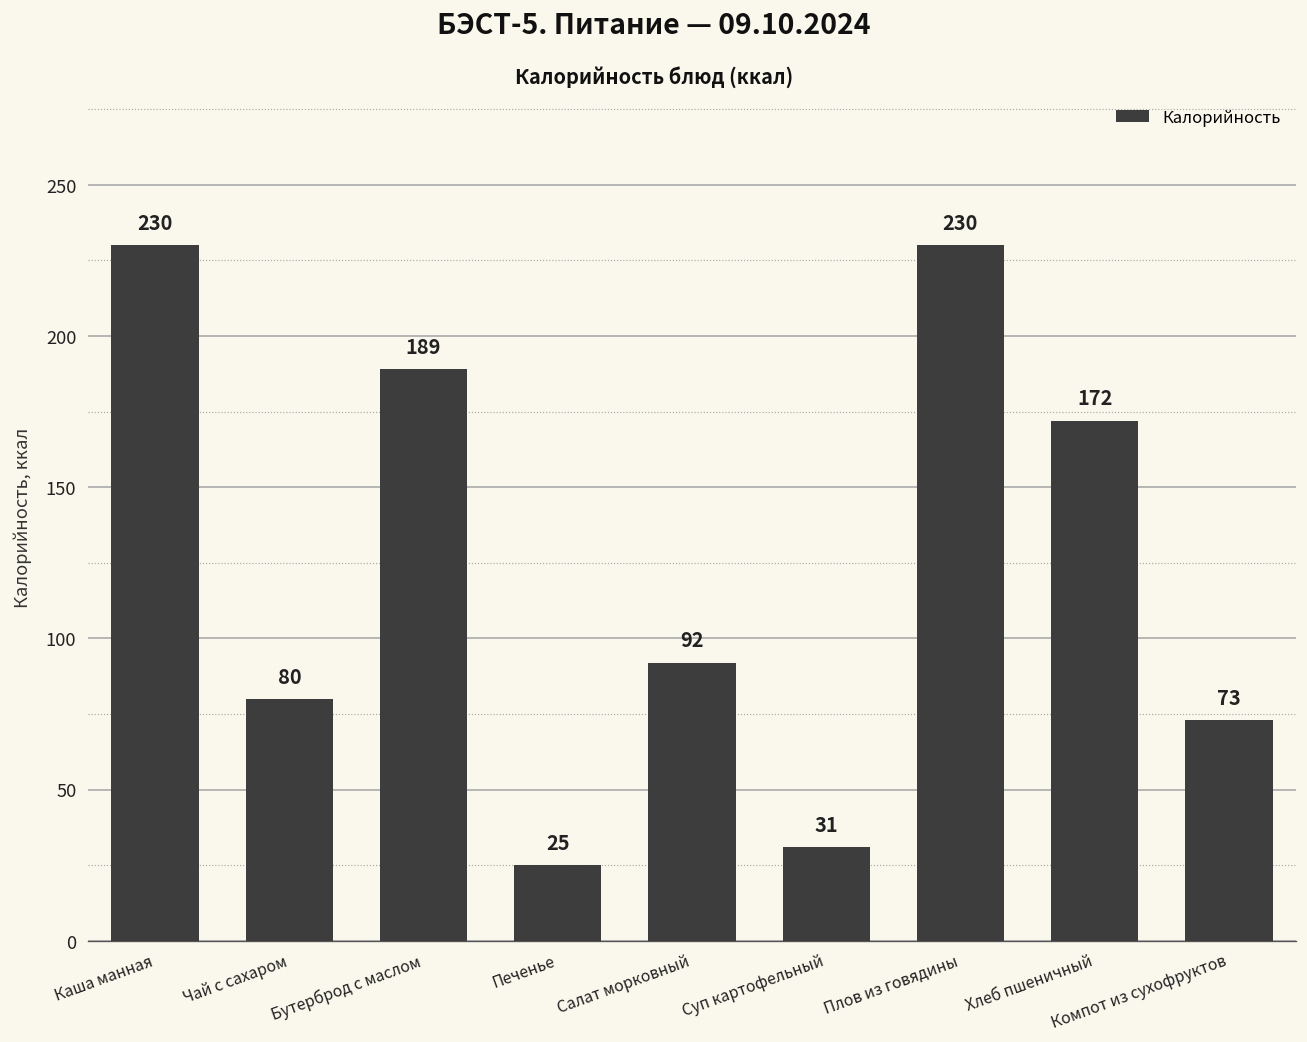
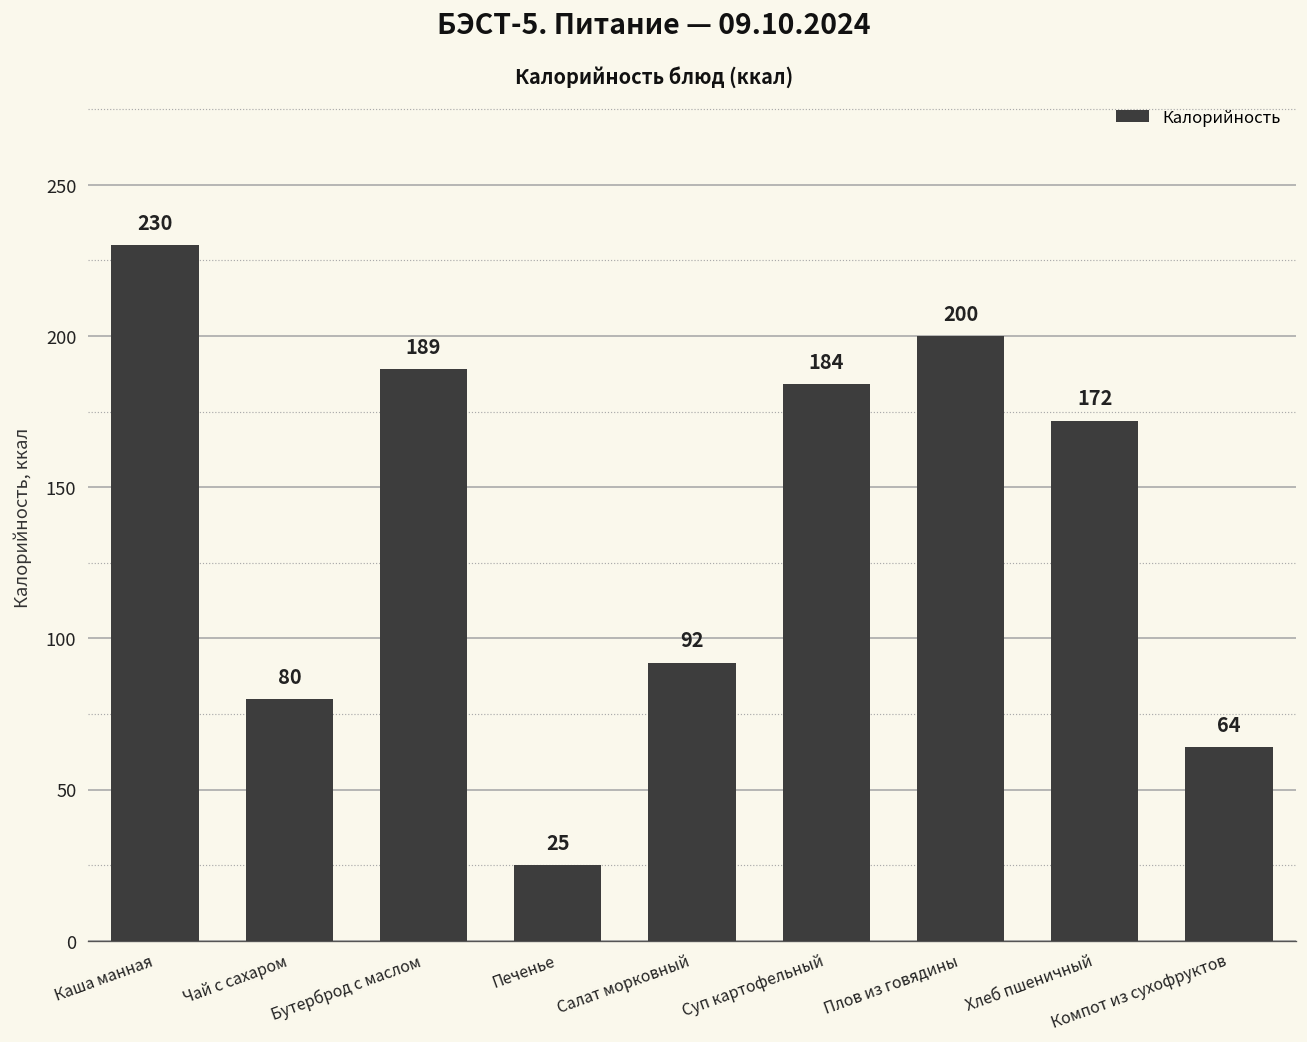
Суп картофельный: 31 -> 184
Плов из говядины: 230 -> 200
Компот из сухофруктов: 73 -> 64
